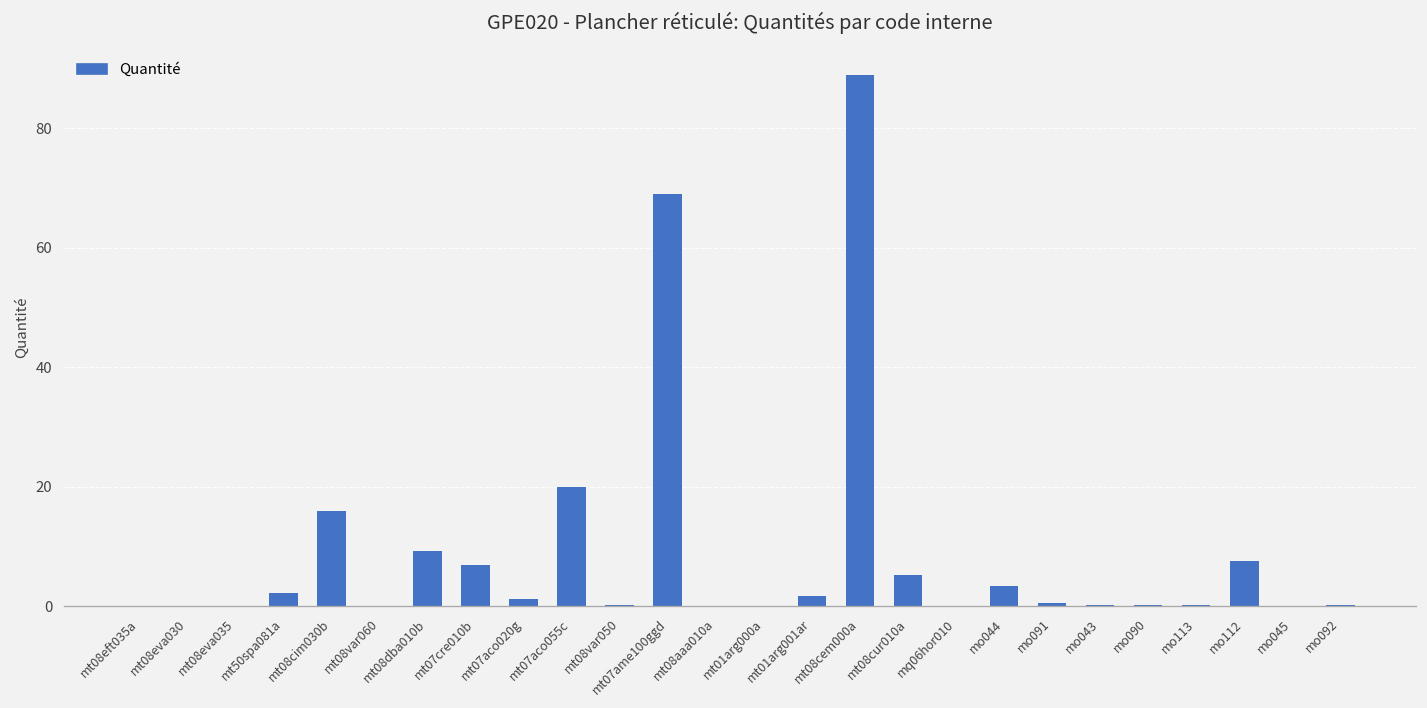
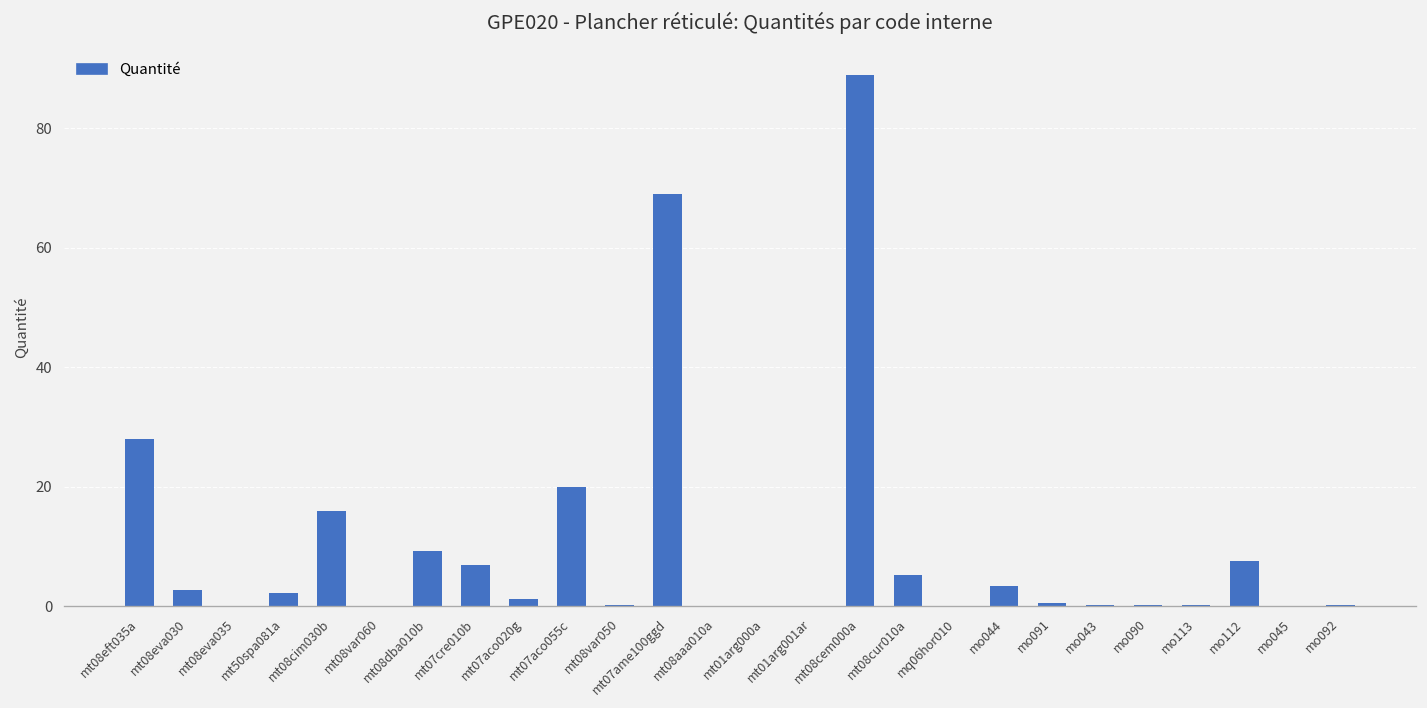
mt08eft035a: 0 -> 28
mt08eva030: 0 -> 3
mt01arg001ar: 2 -> 0
